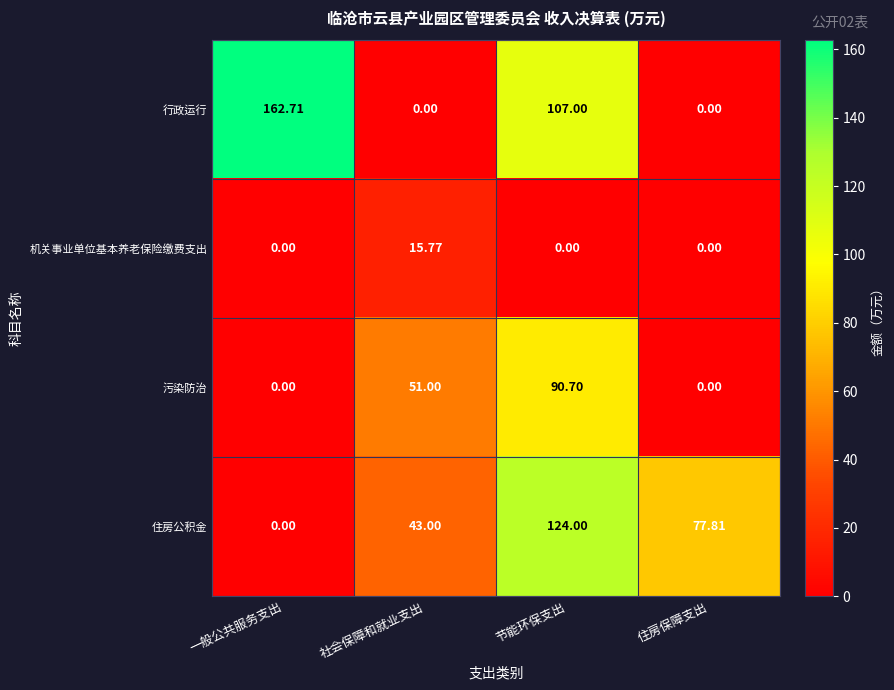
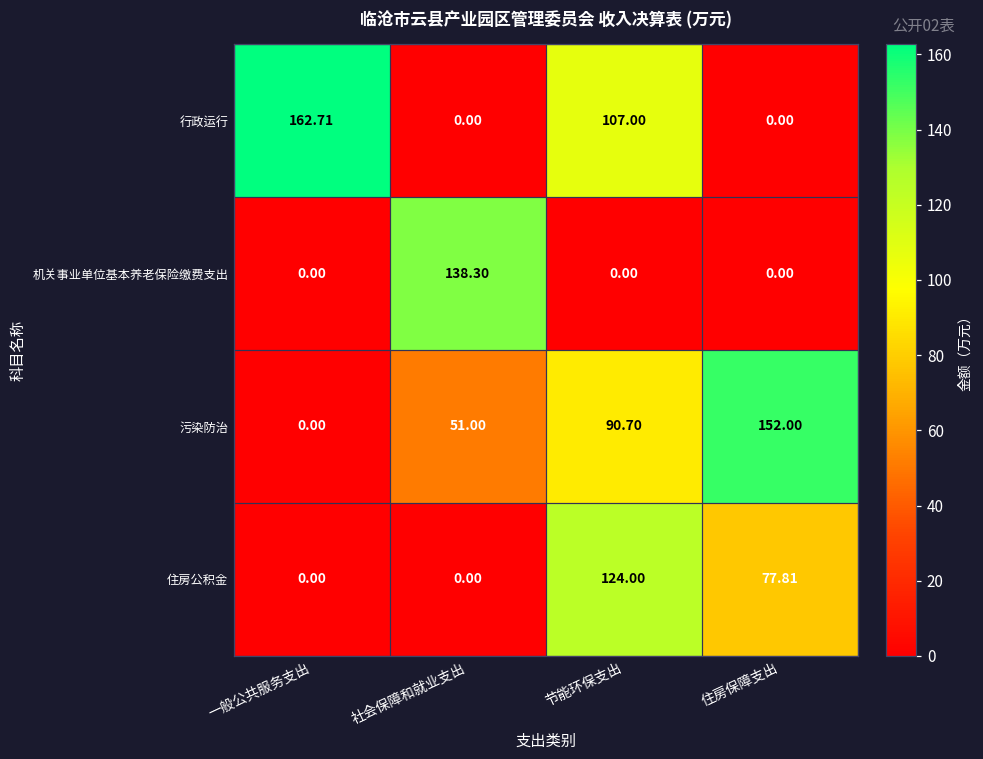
机关事业单位基本养老保险缴费支出, 社会保障和就业支出: 15.77 -> 138.30
污染防治, 住房保障支出: 0.00 -> 152.00
住房公积金, 社会保障和就业支出: 43.00 -> 0.00
